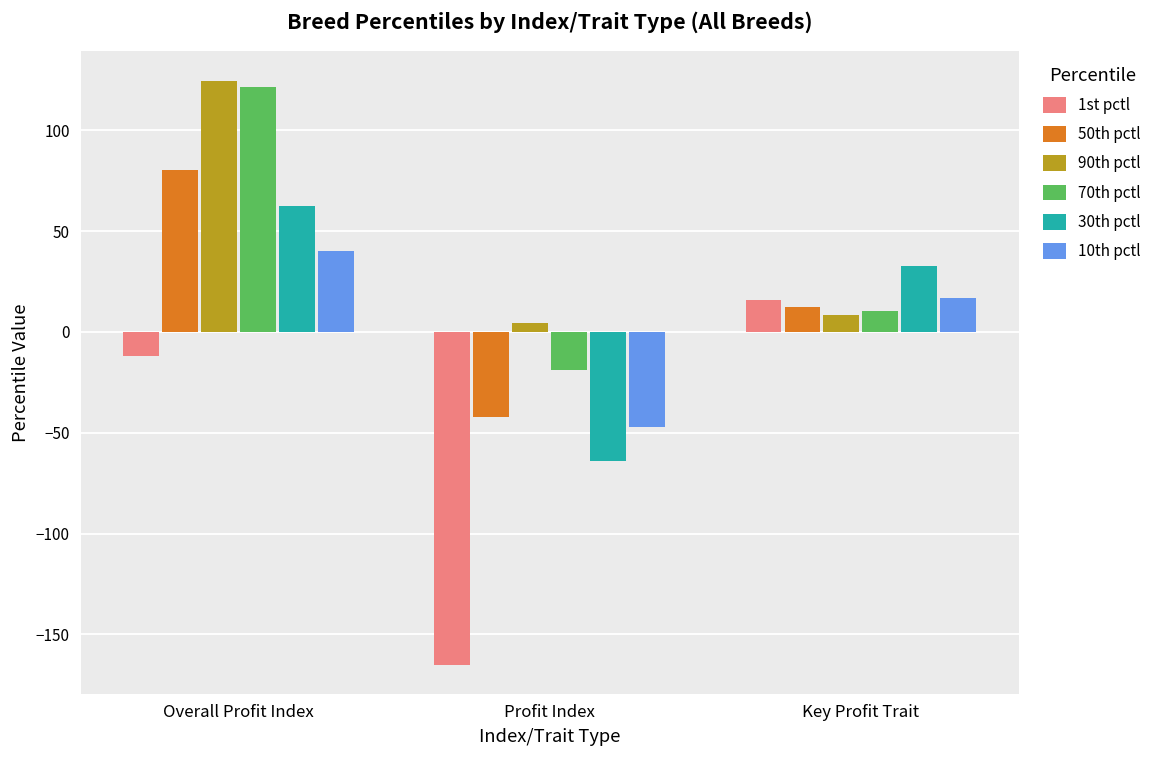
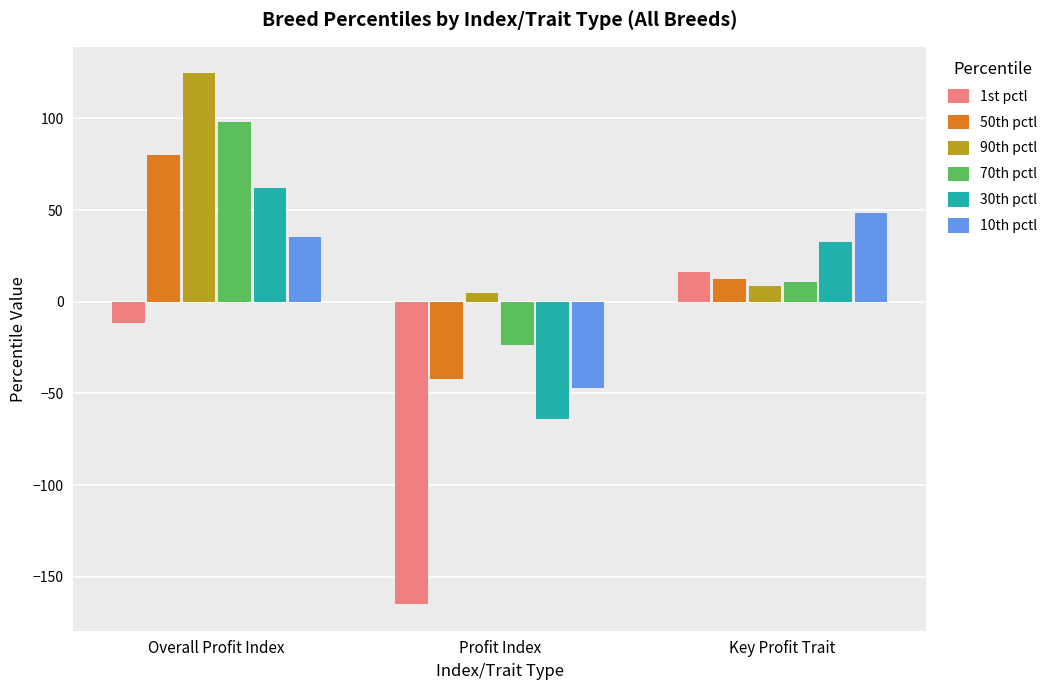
70th pctl, Overall Profit Index: 122 -> 98
10th pctl, Overall Profit Index: 40 -> 35
70th pctl, Profit Index: -19 -> -23
10th pctl, Key Profit Trait: 17 -> 49
